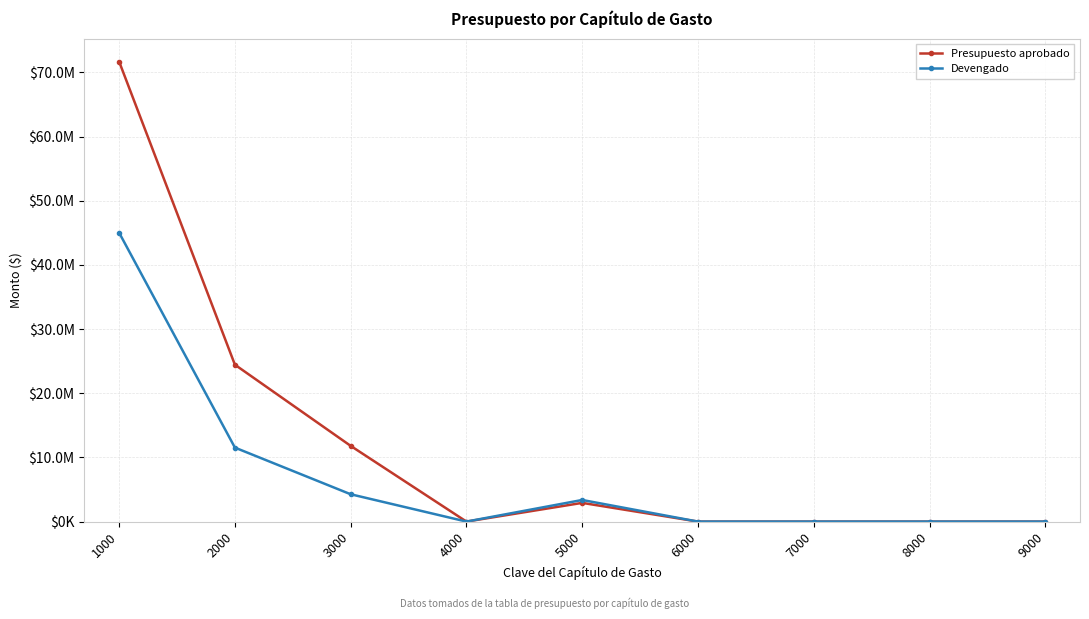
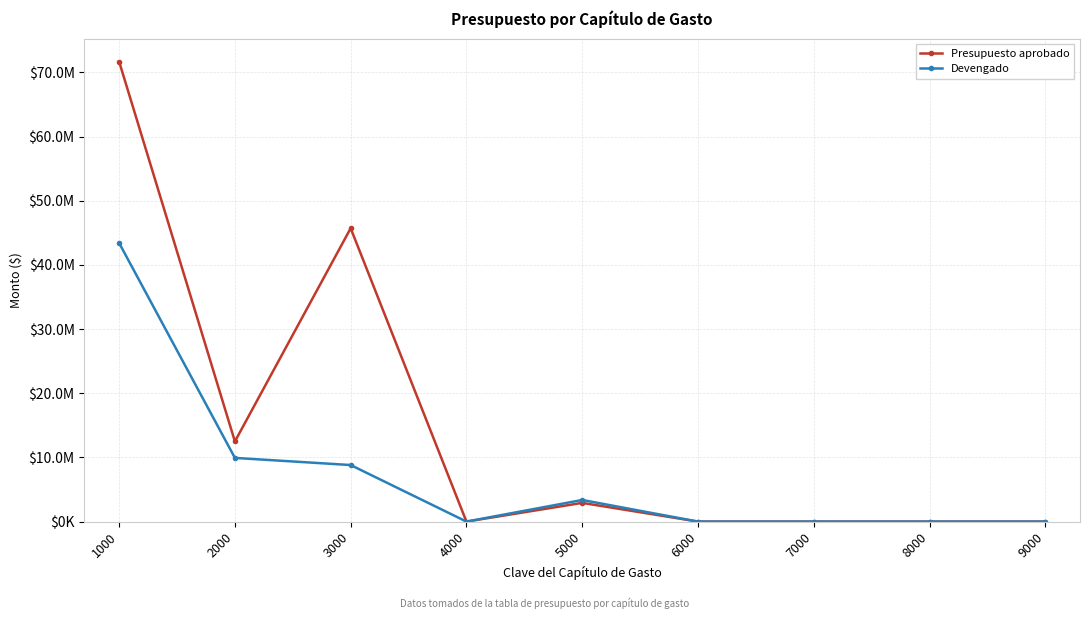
Devengado, 1000: $45000000 -> $43000000
Presupuesto aprobado, 2000: $24000000 -> $12000000
Devengado, 2000: $12000000 -> $10000000
Presupuesto aprobado, 3000: $12000000 -> $46000000
Devengado, 3000: $4000000 -> $9000000
